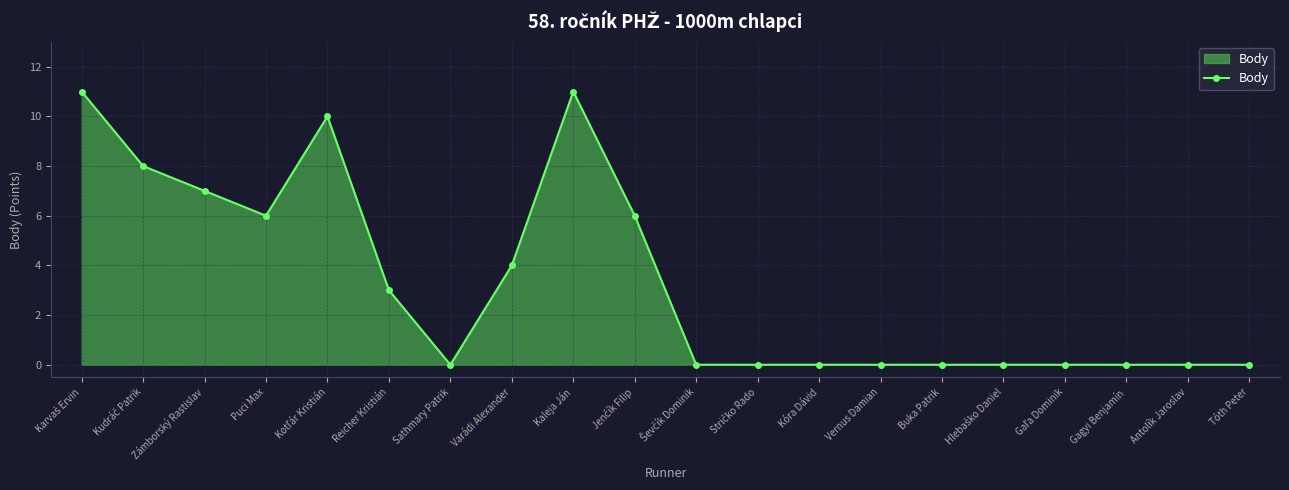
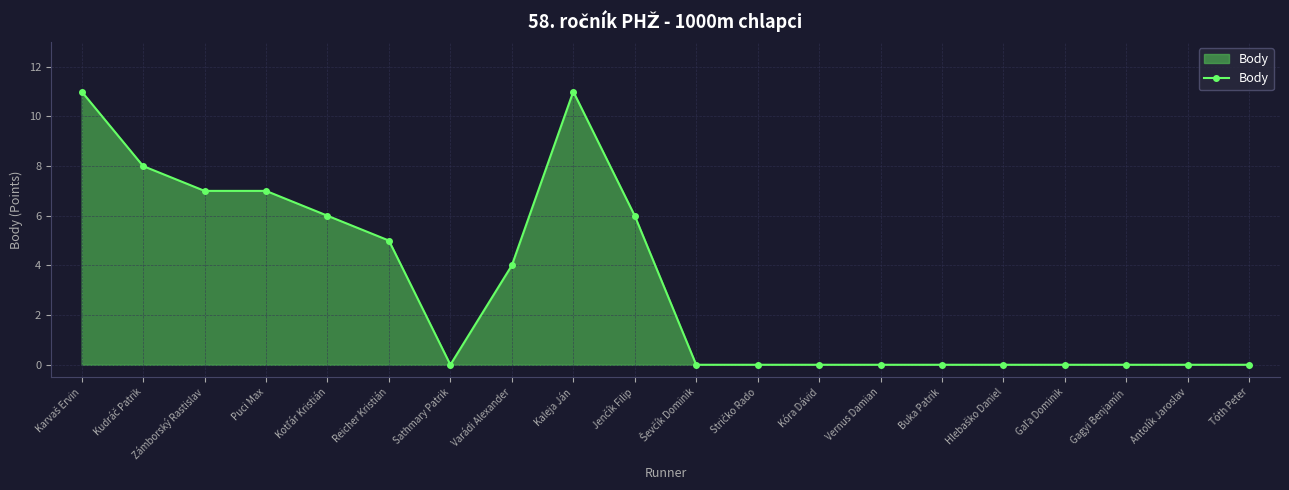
Puci Max: 6 -> 7
Kotľár Kristián: 10 -> 6
Reicher Kristián: 3 -> 5
